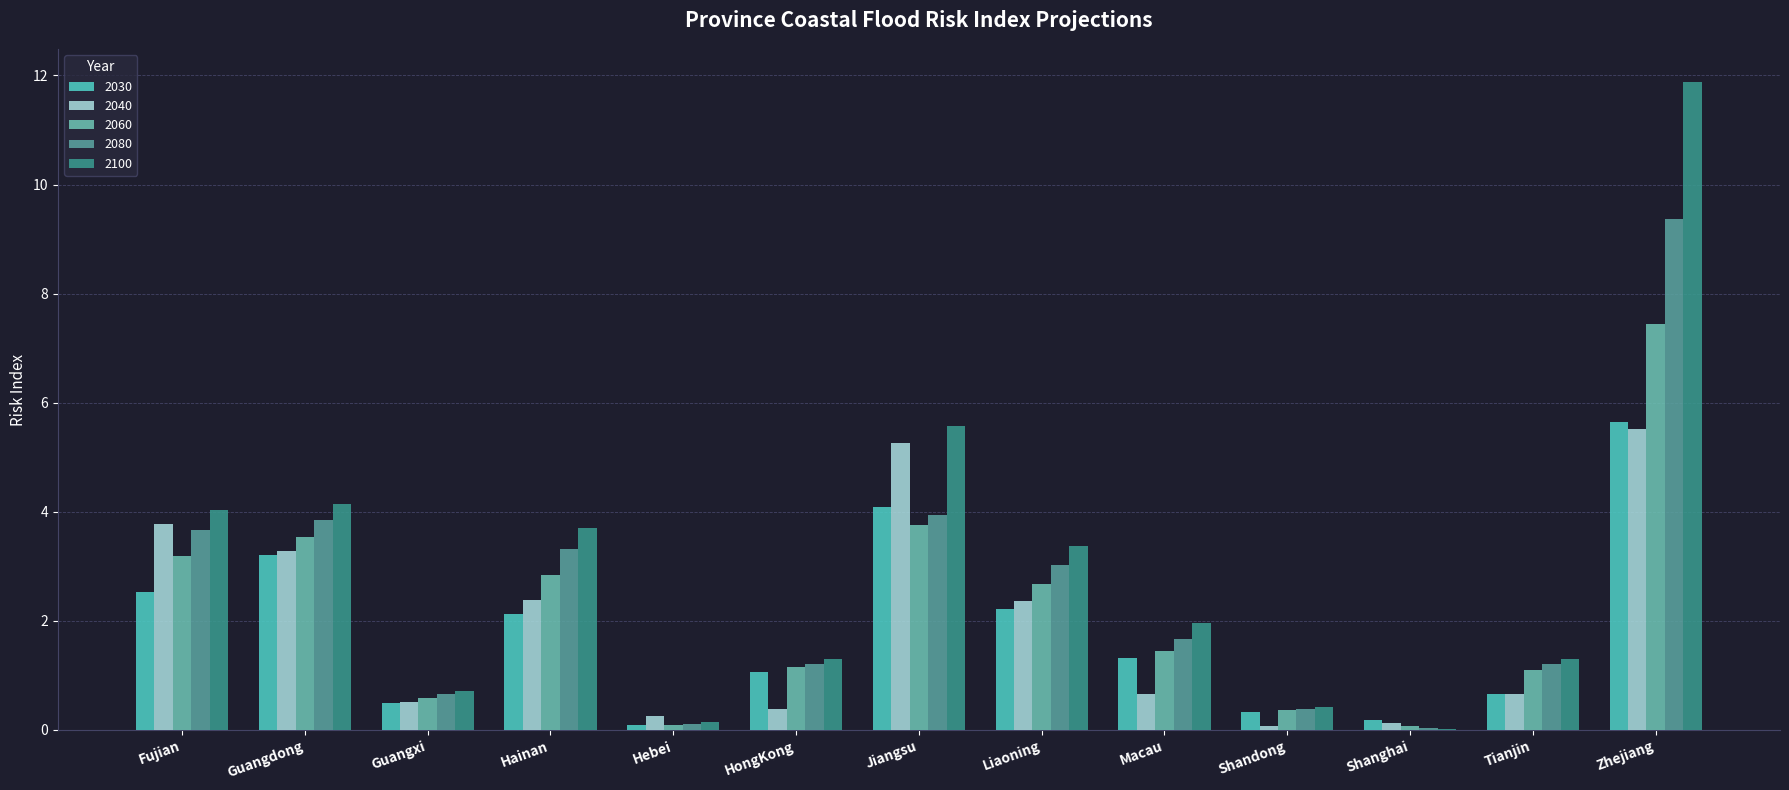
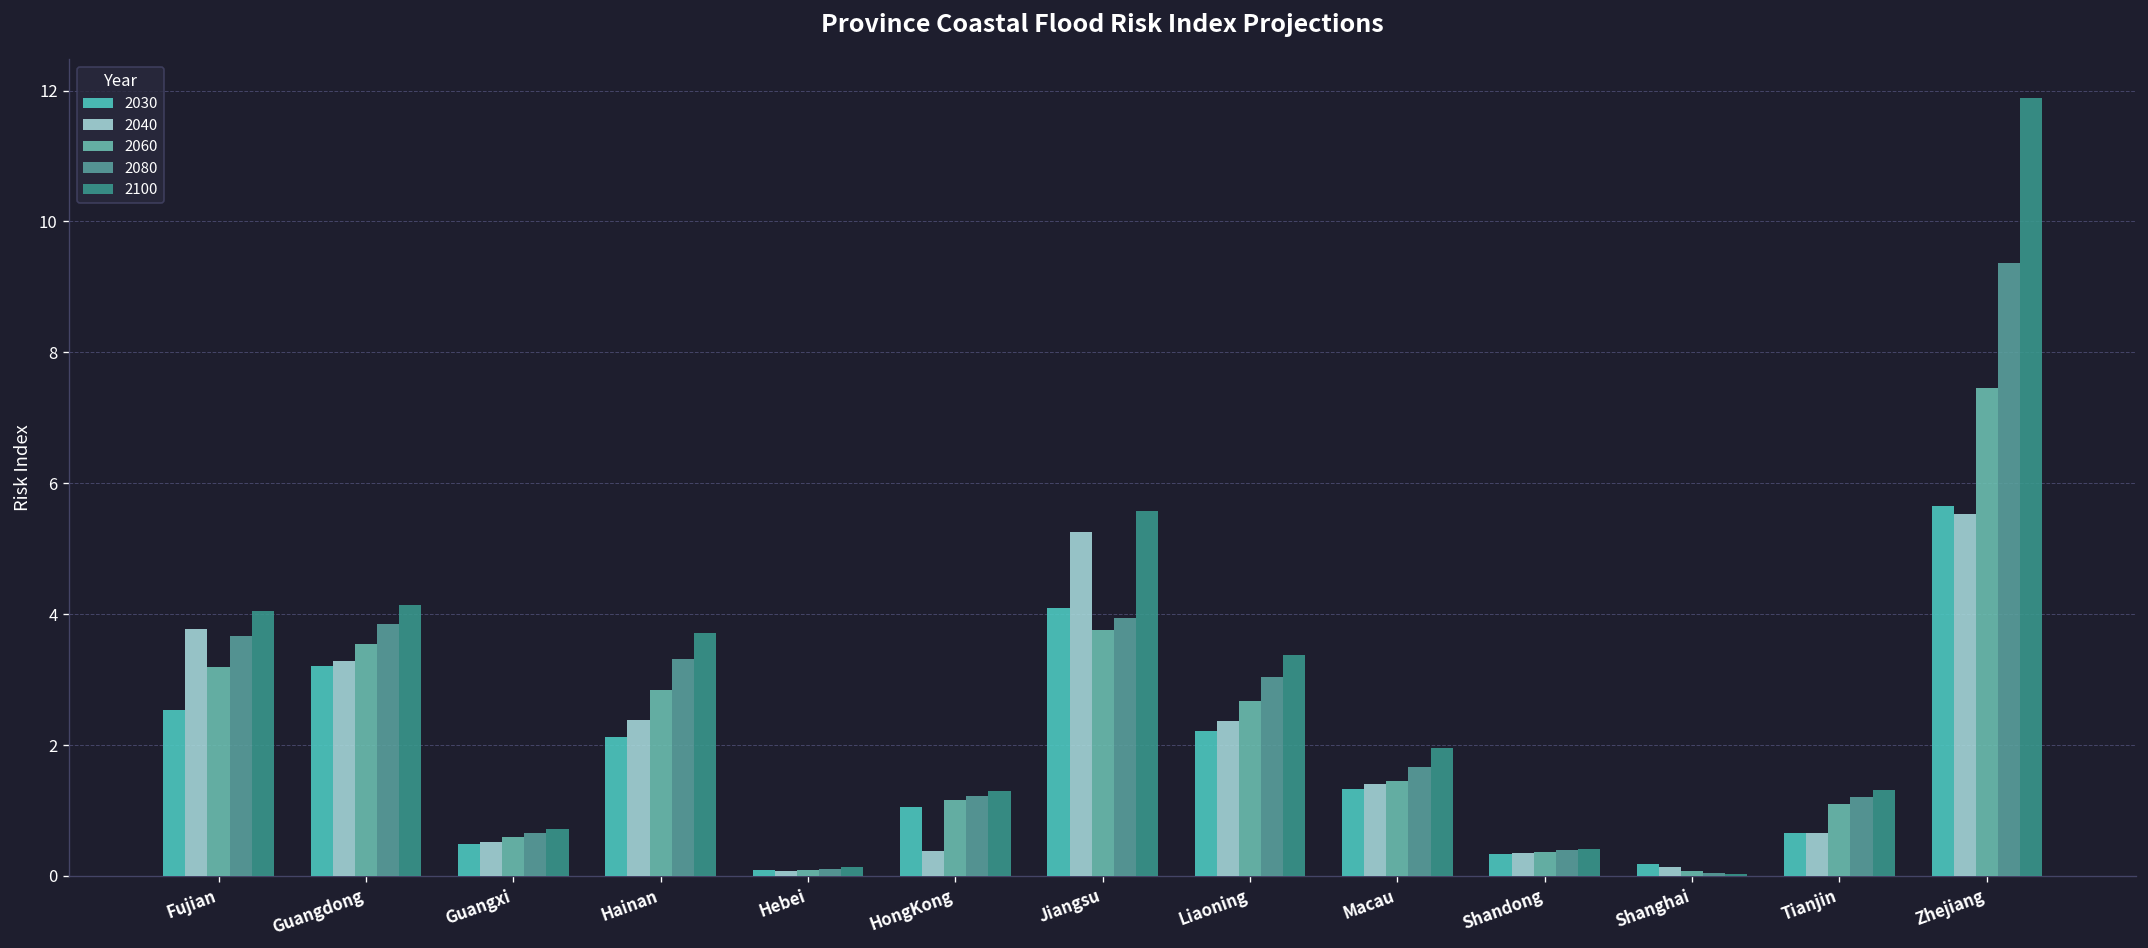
2040, Hebei: 0.2 -> 0.1
2040, Macau: 0.7 -> 1.4
2040, Shandong: 0.1 -> 0.3
